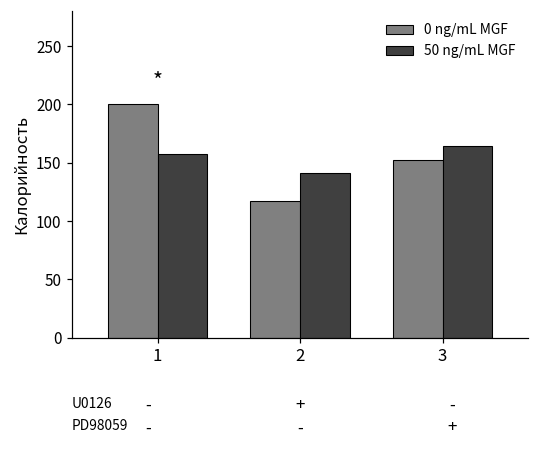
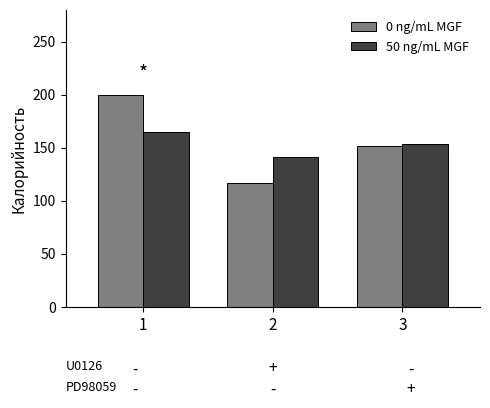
50 ng/mL MGF, 1: 157 -> 165
50 ng/mL MGF, 3: 164 -> 153
